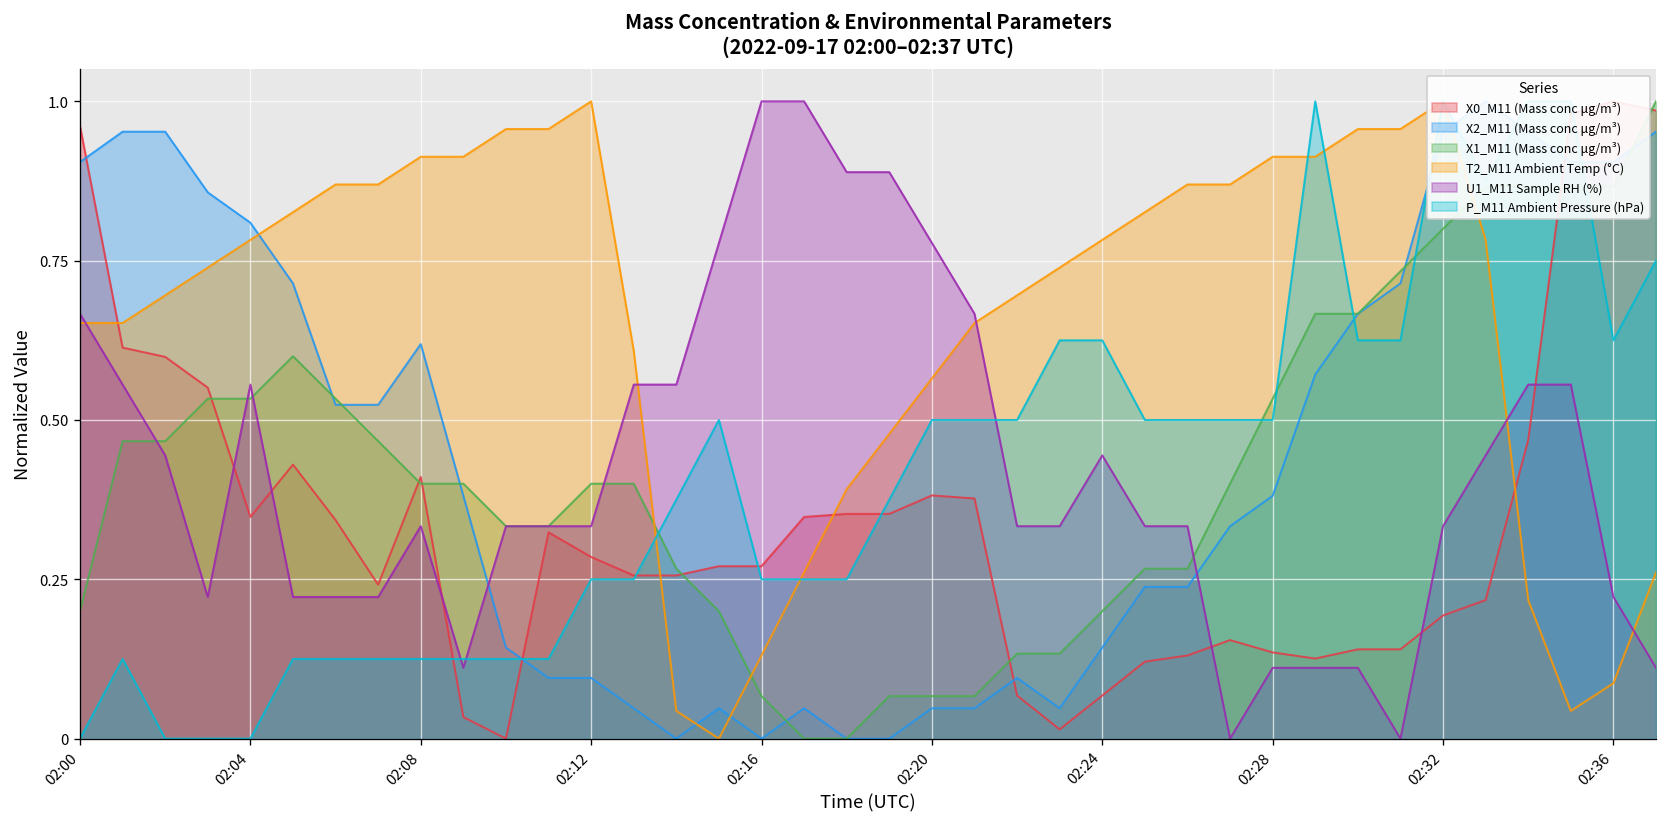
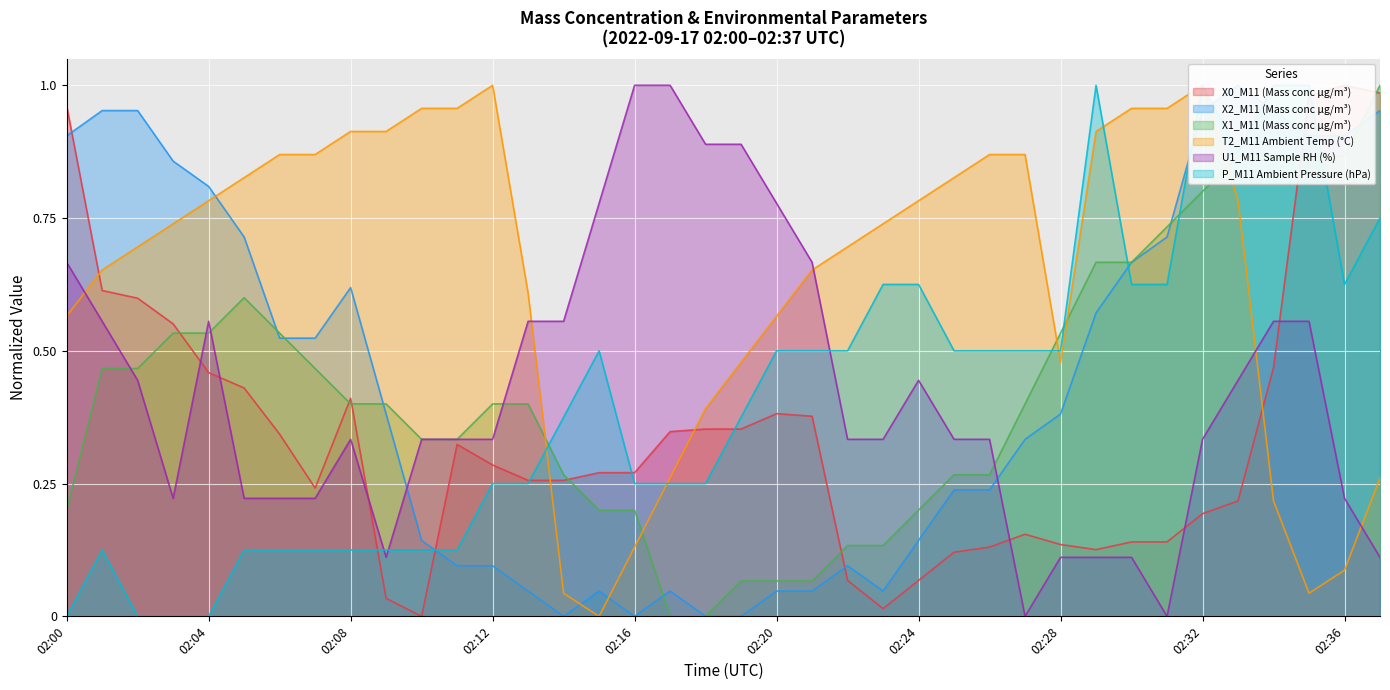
T2_M11 Ambient Temp (°C), 02:00: 0.65 -> 0.57
X0_M11 (Mass conc μg/m³), 02:04: 0.35 -> 0.46
X1_M11 (Mass conc μg/m³), 02:16: 0.07 -> 0.20
T2_M11 Ambient Temp (°C), 02:28: 0.91 -> 0.48
